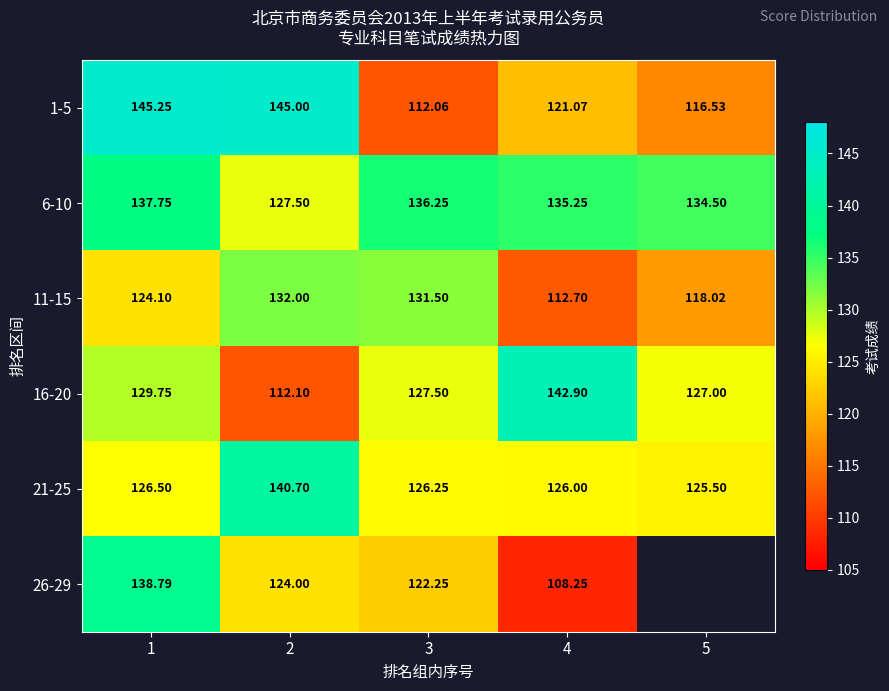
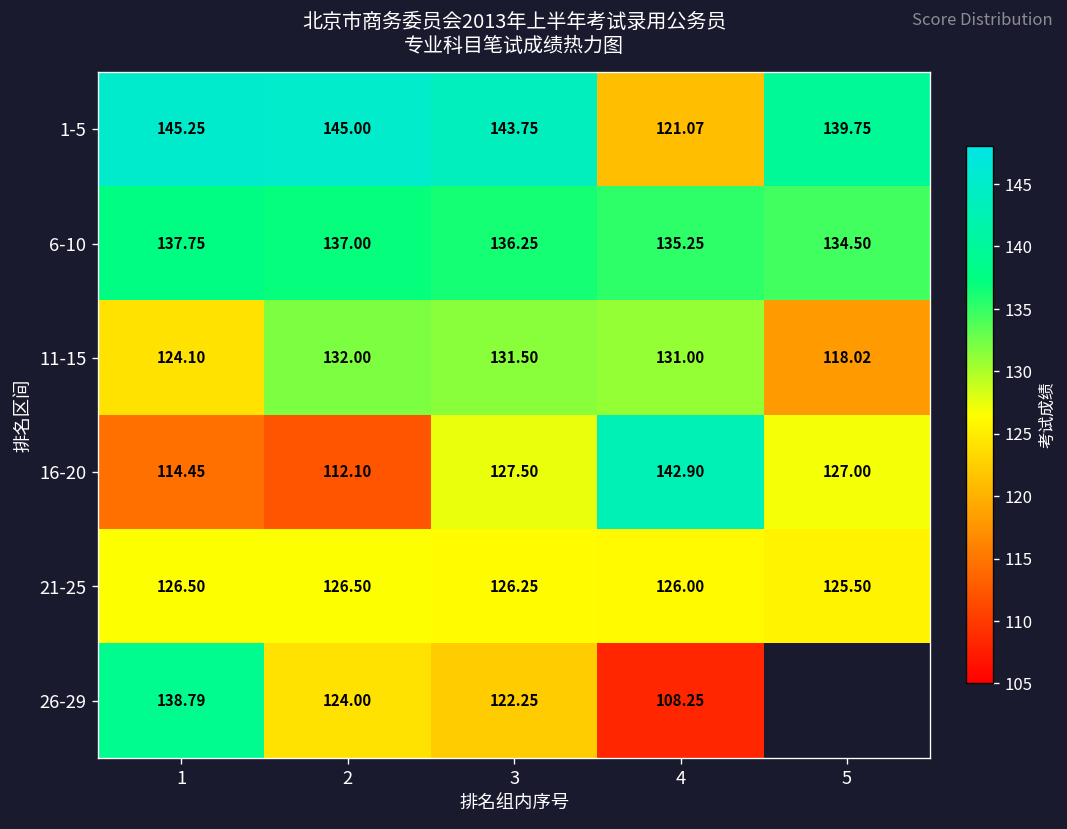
1-5, 3: 112.06 -> 143.75
1-5, 5: 116.53 -> 139.75
6-10, 2: 127.50 -> 137.00
11-15, 4: 112.70 -> 131.00
16-20, 1: 129.75 -> 114.45
21-25, 2: 140.70 -> 126.50
